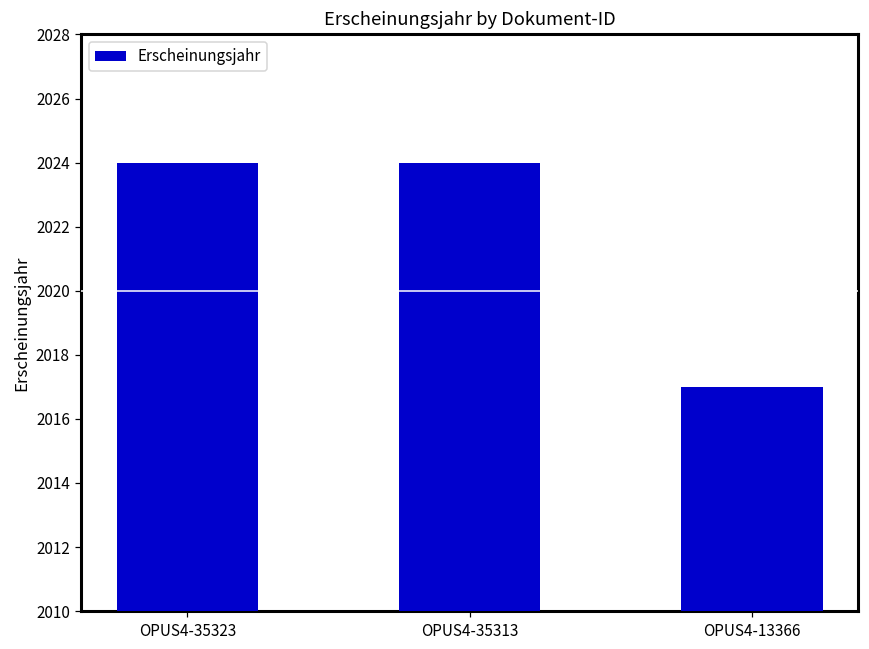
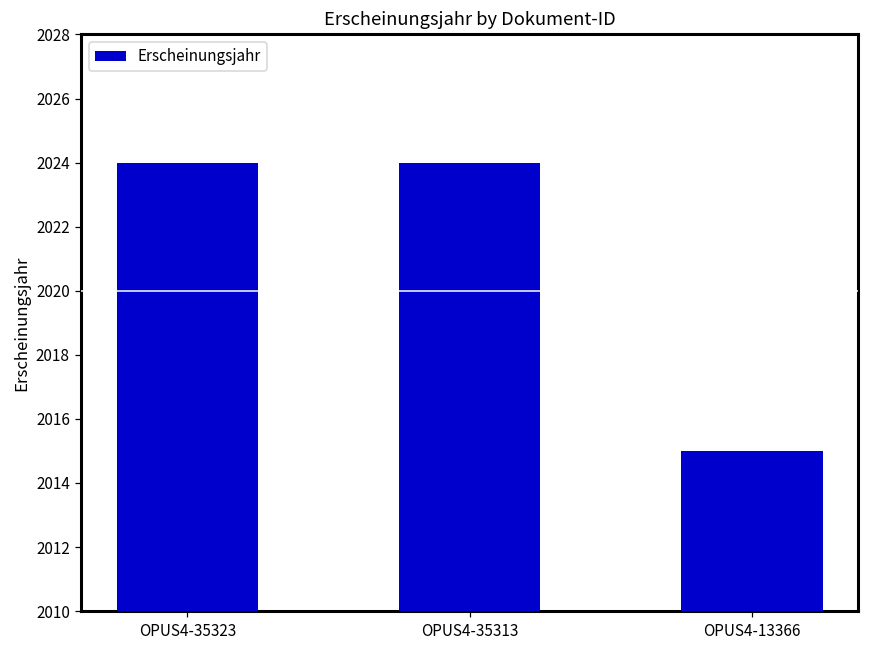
OPUS4-13366: 2017 -> 2015
